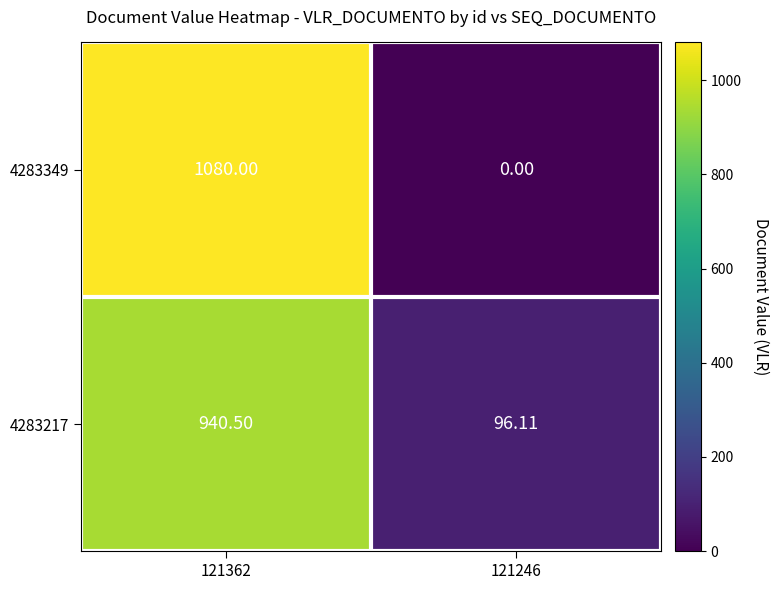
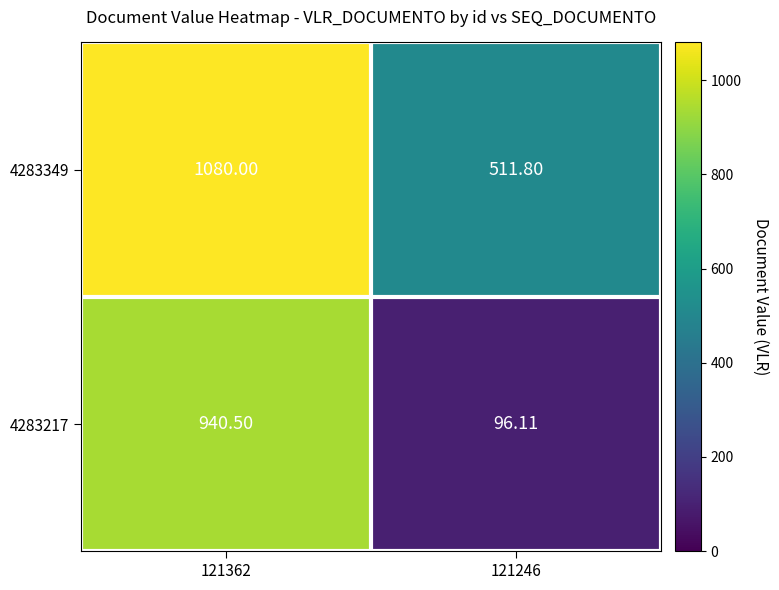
4283349, 121246: 0.00 -> 511.80
